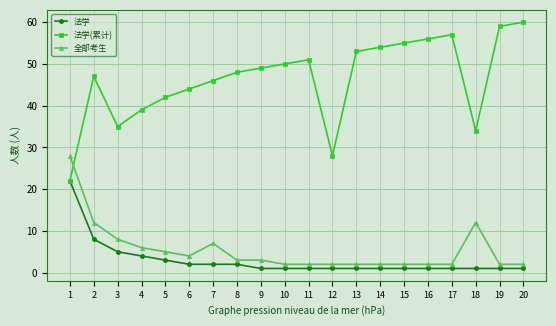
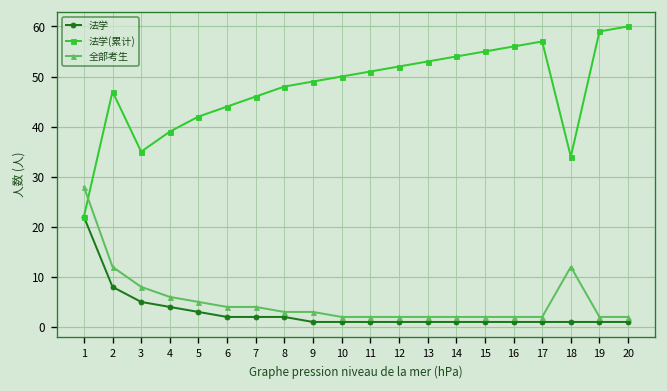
全部考生, 7: 7 -> 4
法学(累计), 12: 28 -> 52
